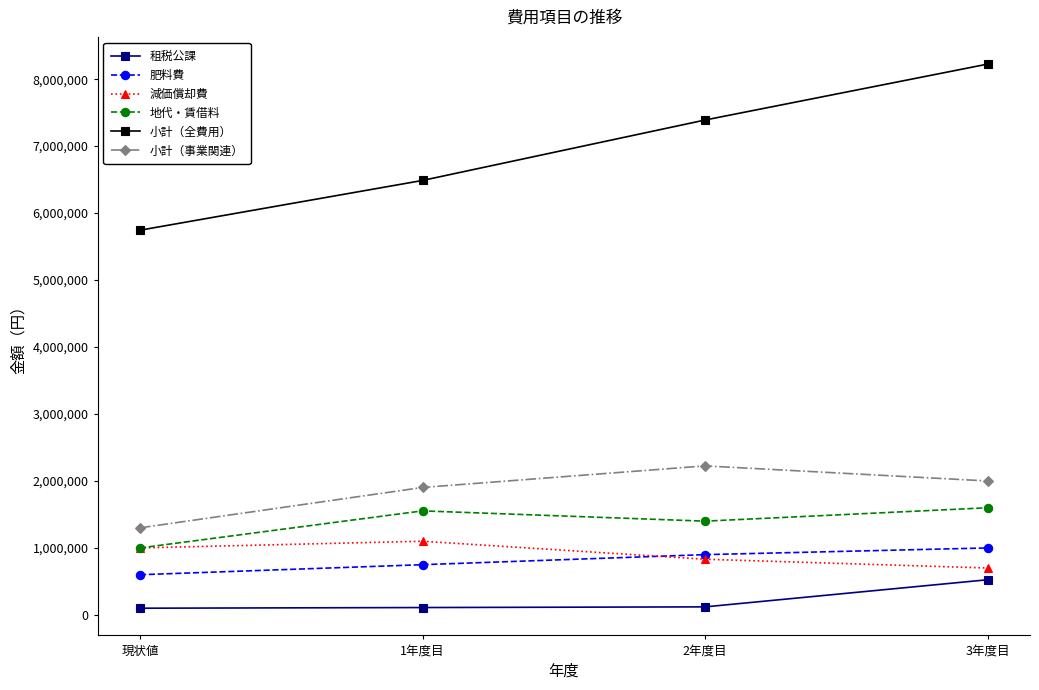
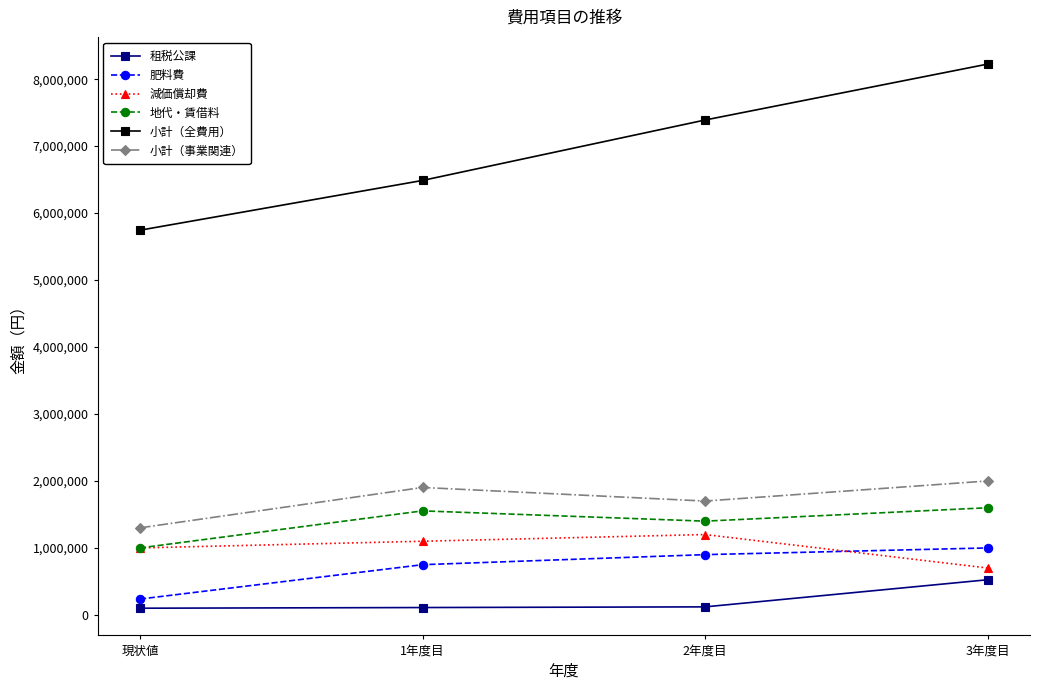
肥料費, 現状値: 600,000 -> 200,000
減価償却費, 2年度目: 800,000 -> 1,200,000
小計（事業関連）, 2年度目: 2,200,000 -> 1,700,000
